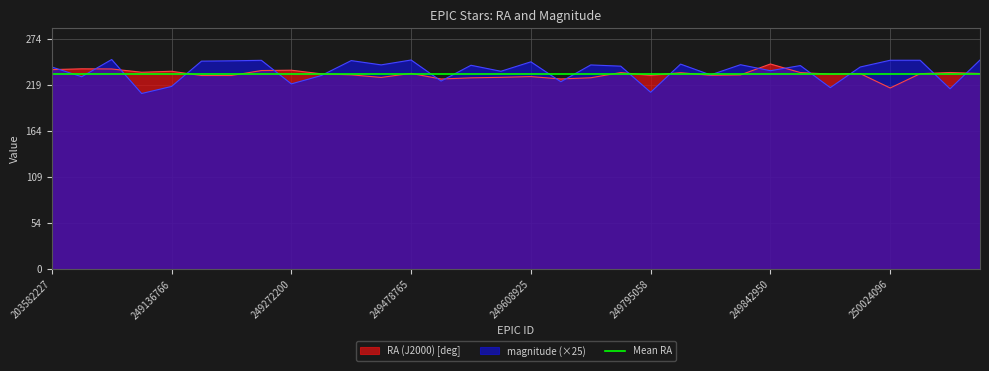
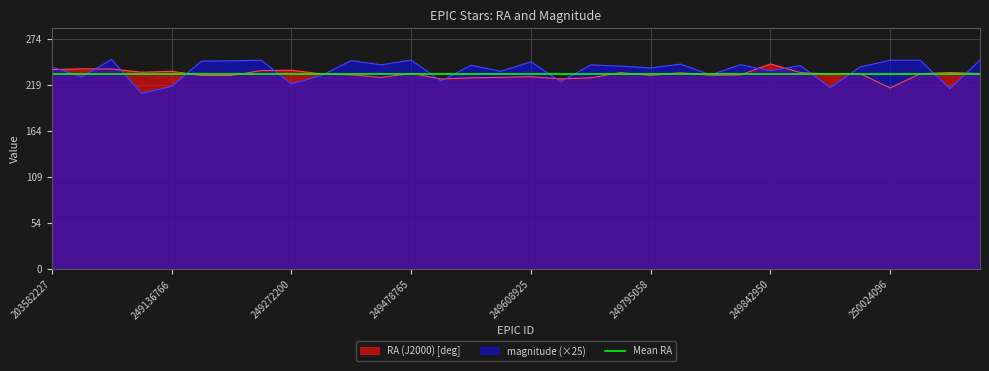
magnitude (×25), 249795058: 210 -> 240
